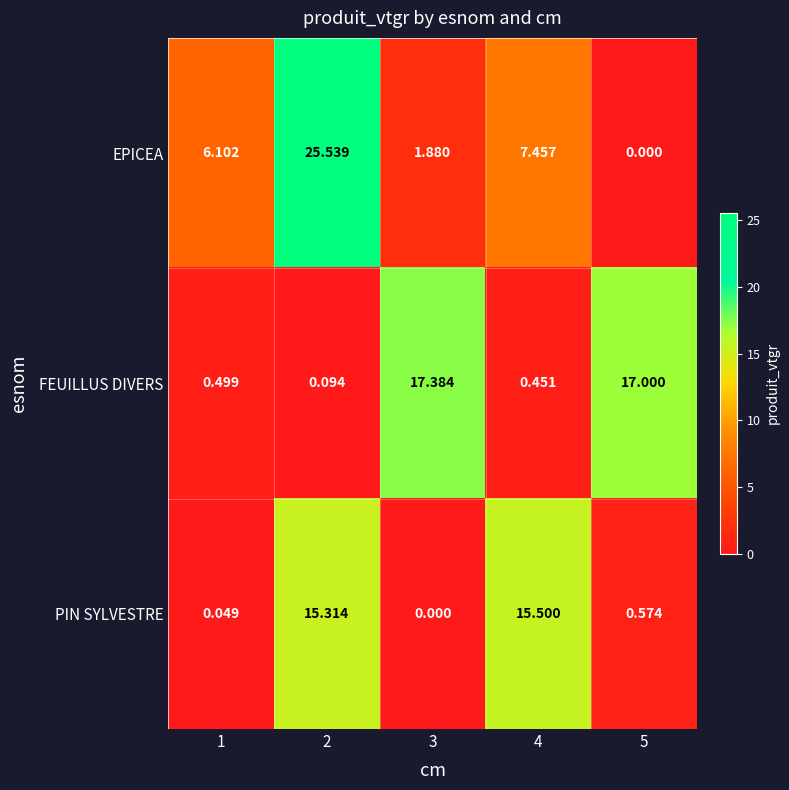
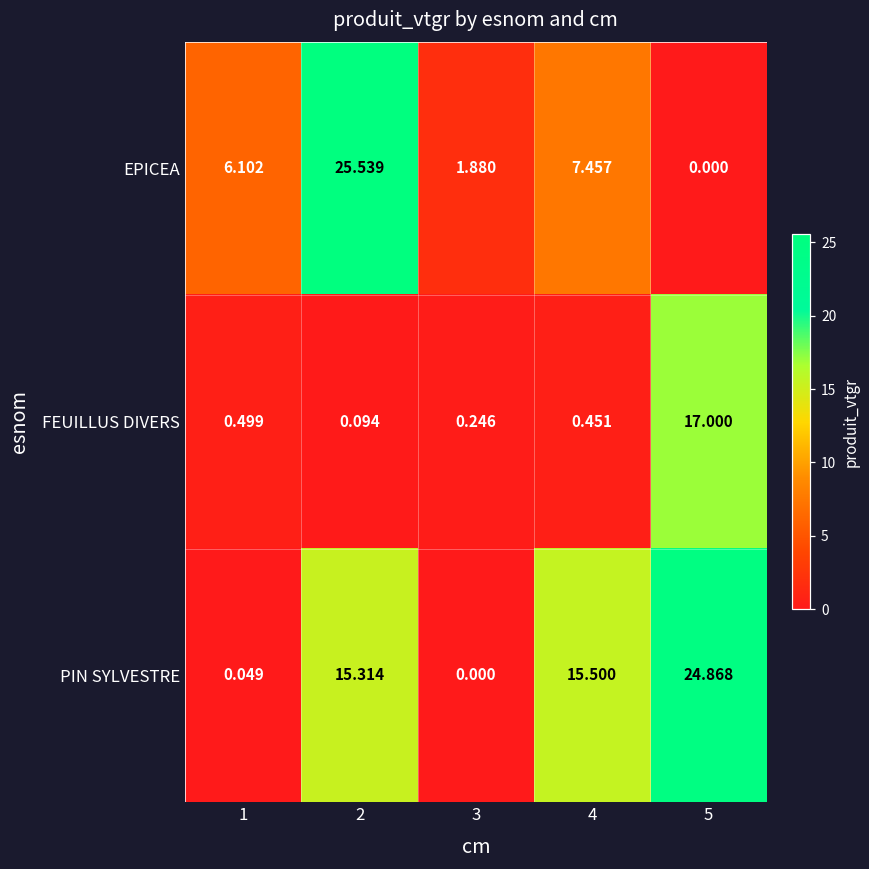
FEUILLUS DIVERS, 3: 17.384 -> 0.246
PIN SYLVESTRE, 5: 0.574 -> 24.868
